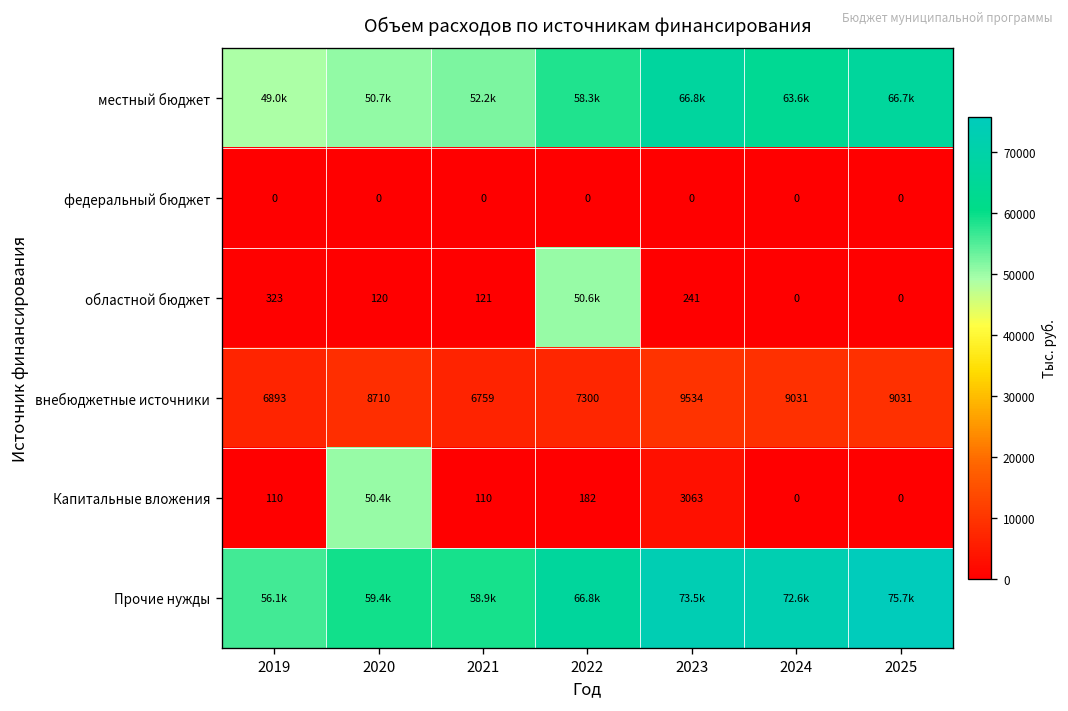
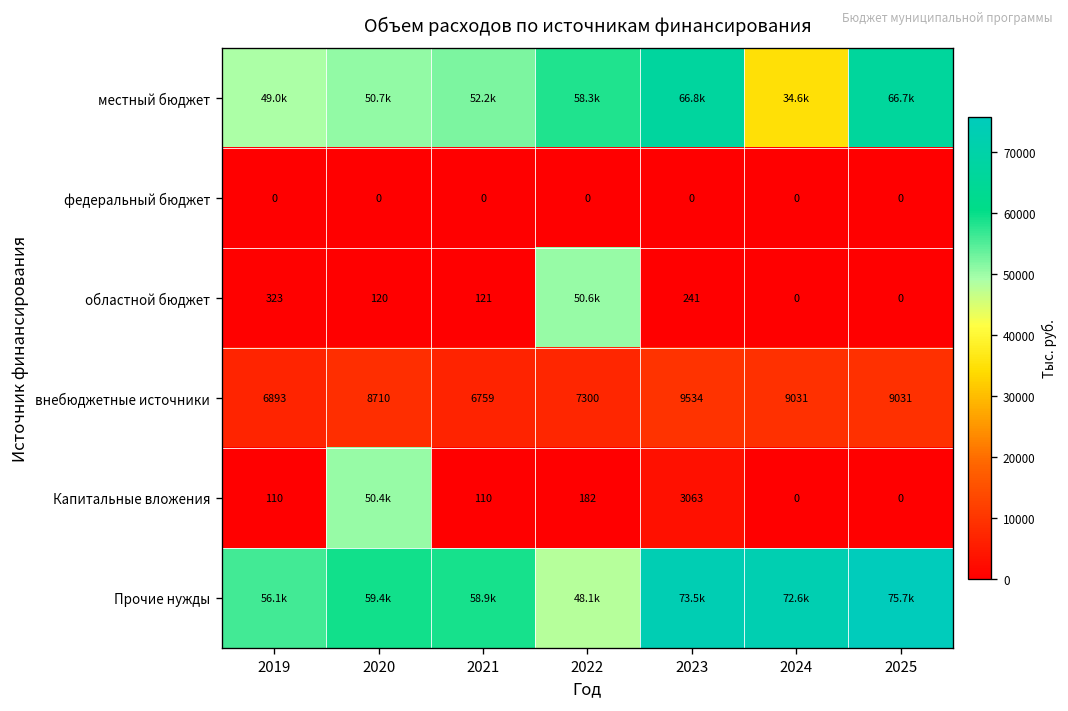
местный бюджет, 2024: 63.6k -> 34.6k
Прочие нужды, 2022: 66.8k -> 48.1k
